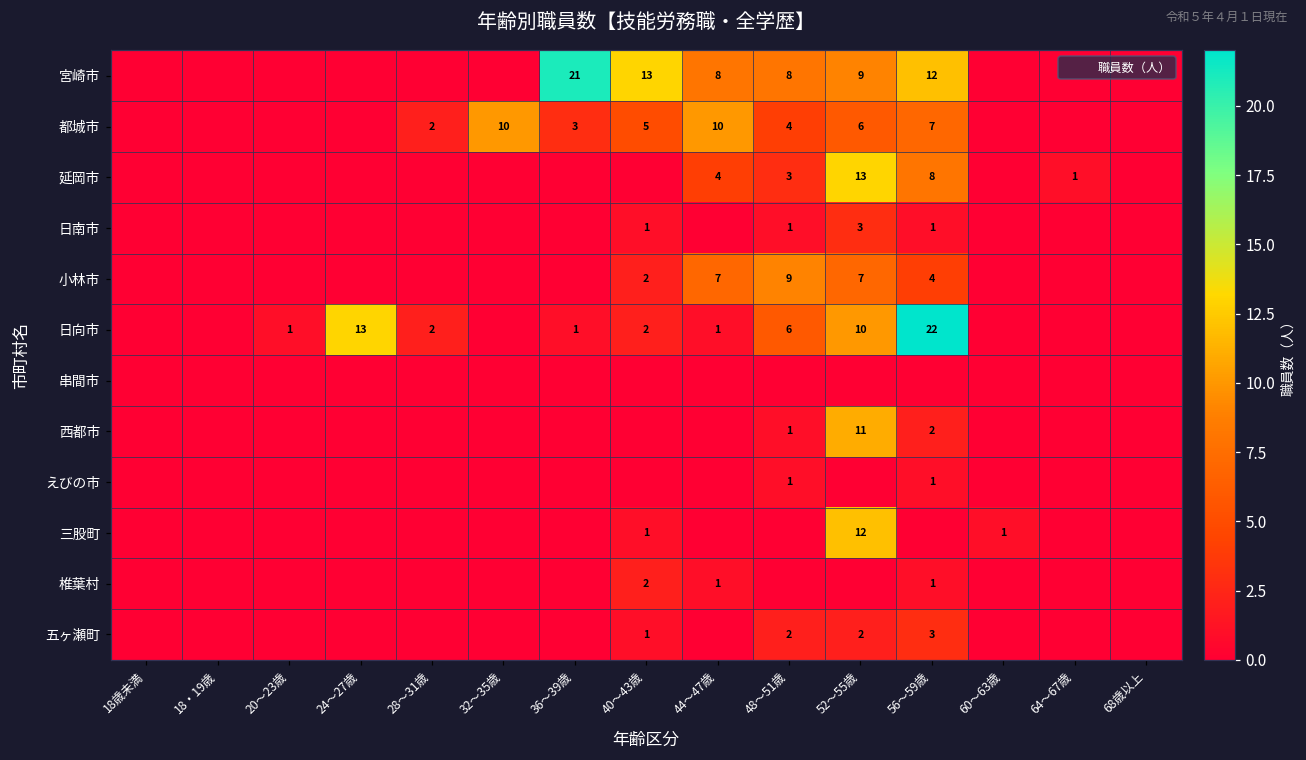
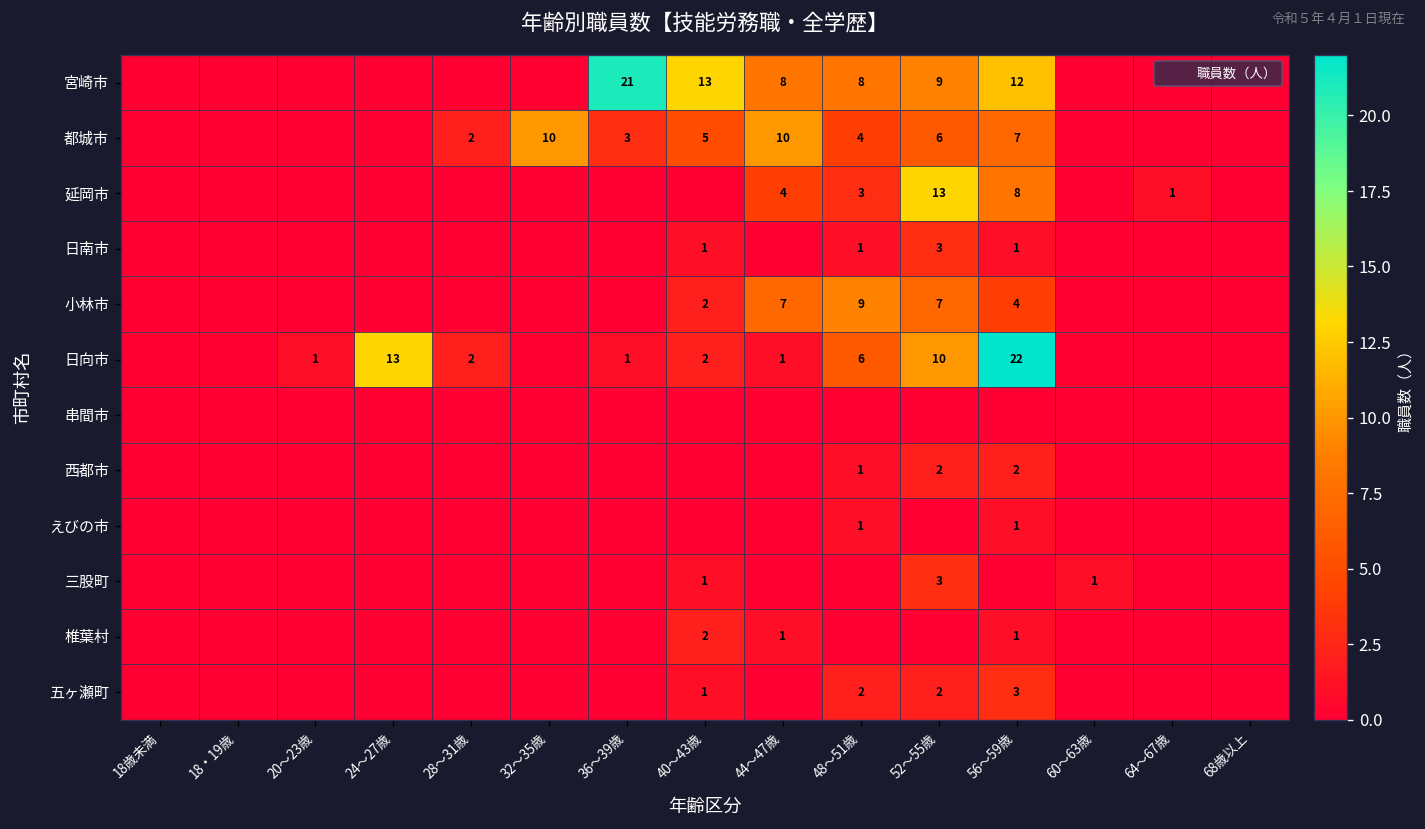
西都市, 52～55歳: 11 -> 2
三股町, 52～55歳: 12 -> 3
